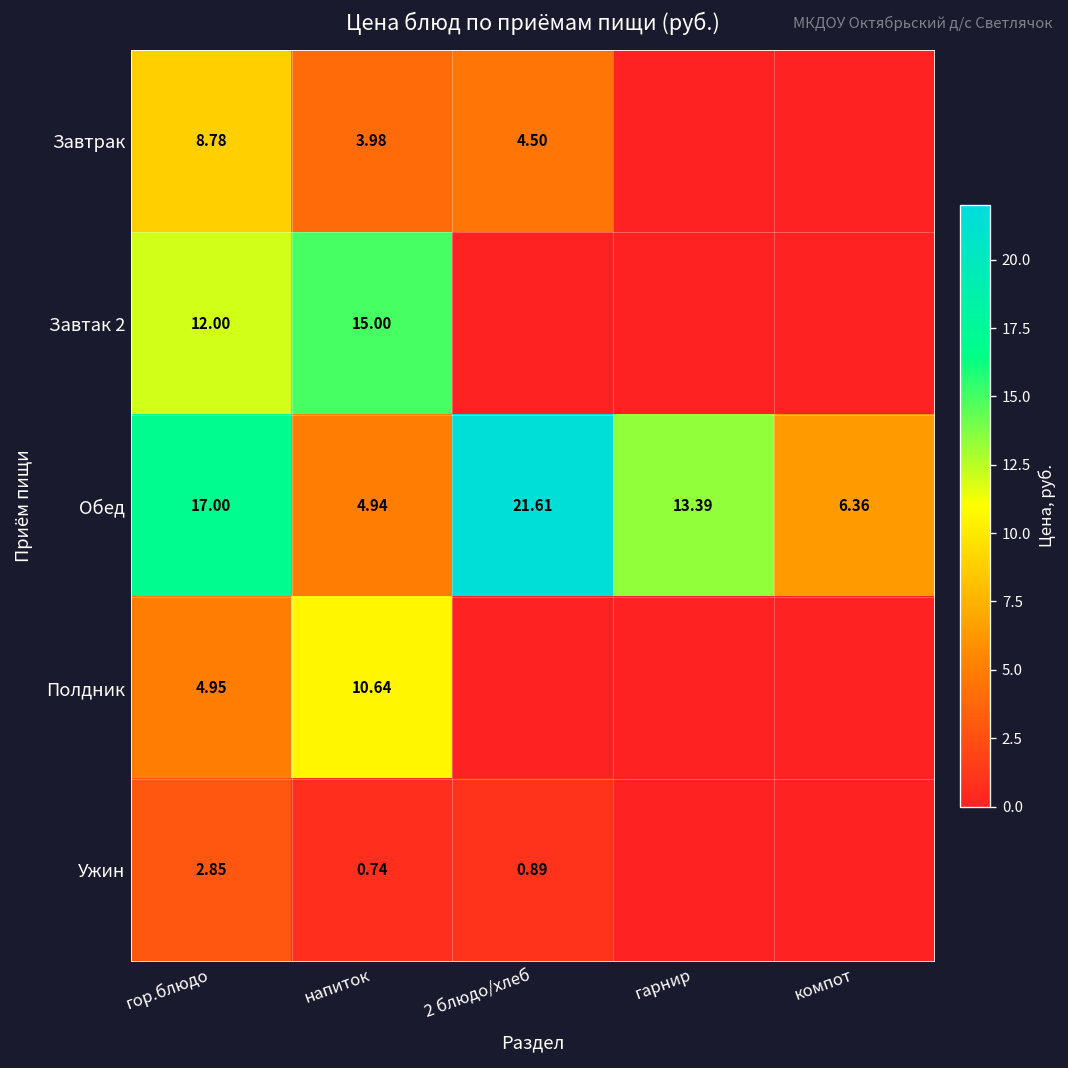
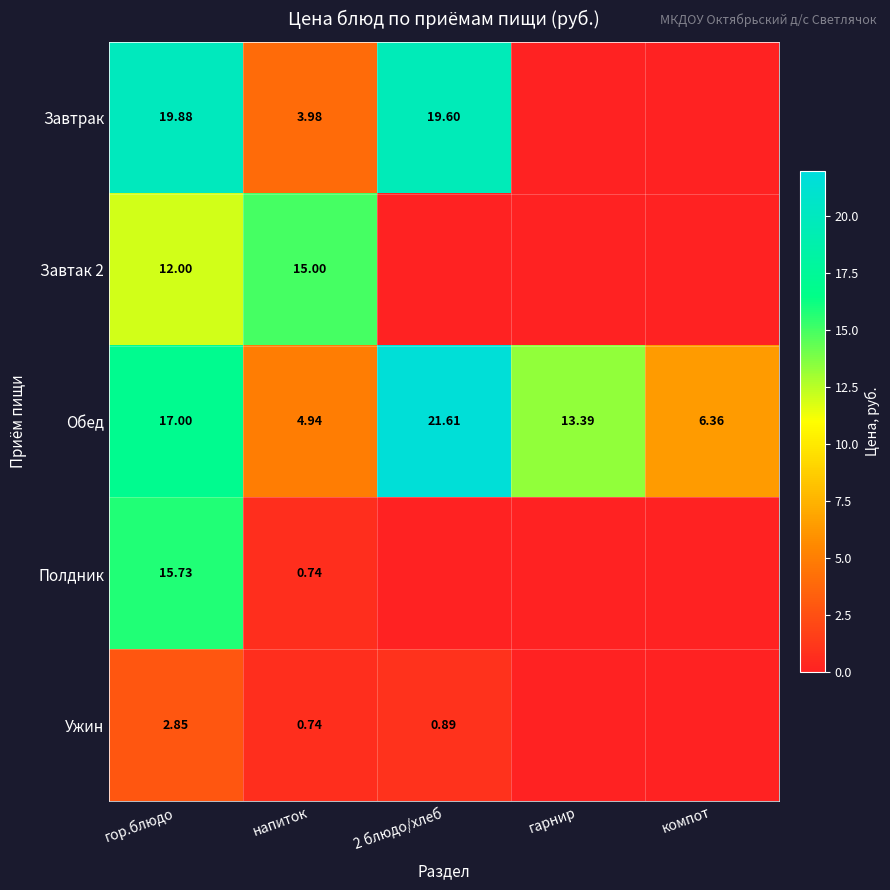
Завтрак, гор.блюдо: 8.78 -> 19.88
Завтрак, 2 блюдо/хлеб: 4.50 -> 19.60
Полдник, гор.блюдо: 4.95 -> 15.73
Полдник, напиток: 10.64 -> 0.74
